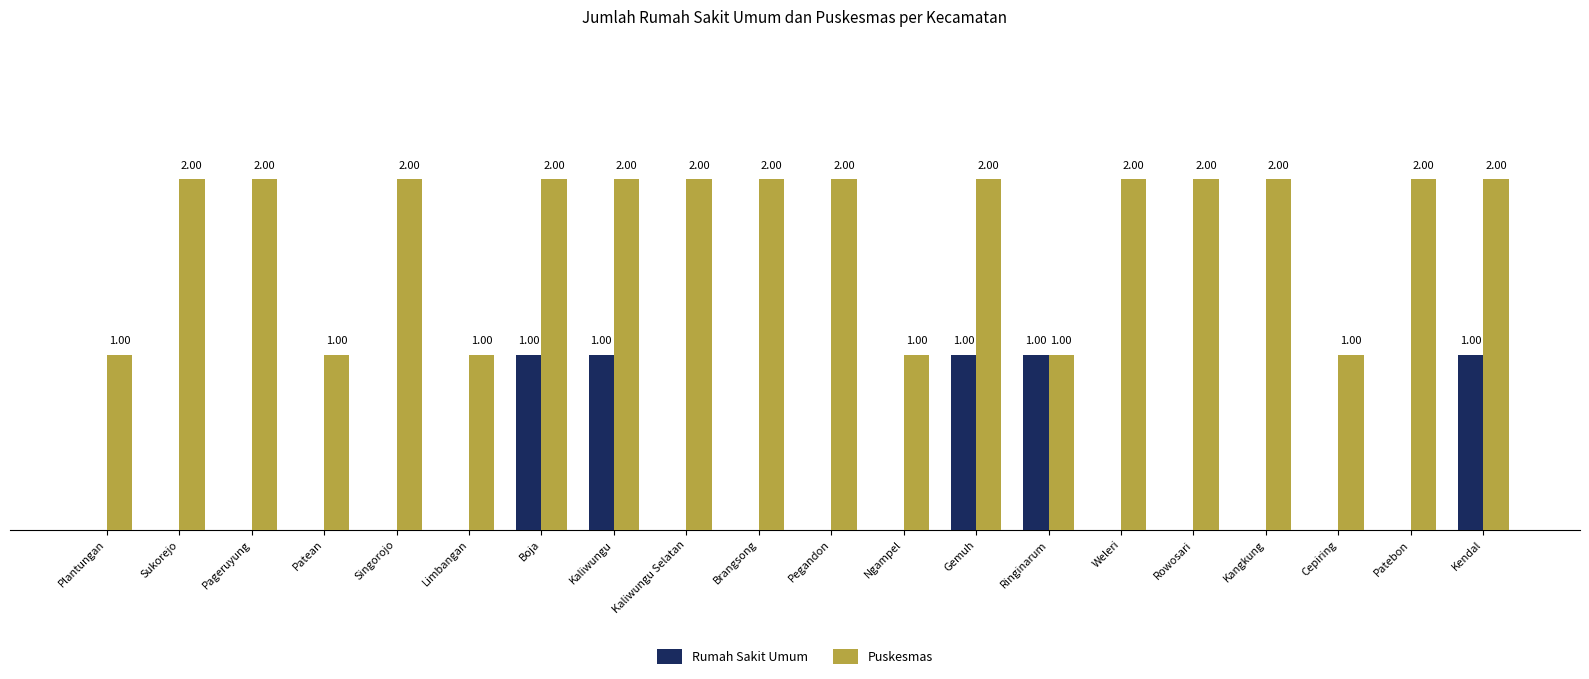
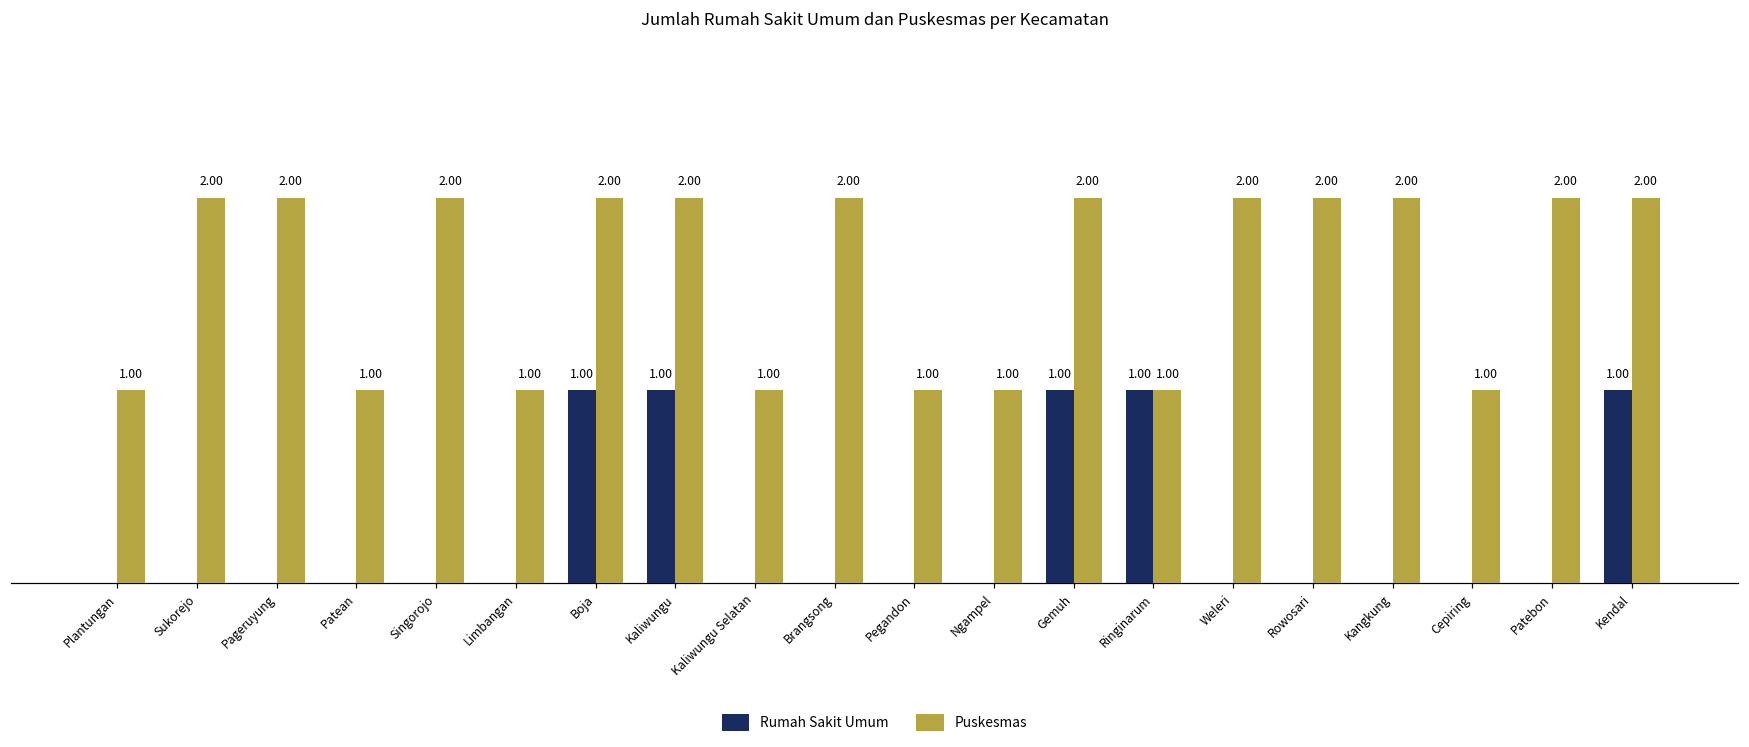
Puskesmas, Kaliwungu Selatan: 2.00 -> 1.00
Puskesmas, Pegandon: 2.00 -> 1.00
